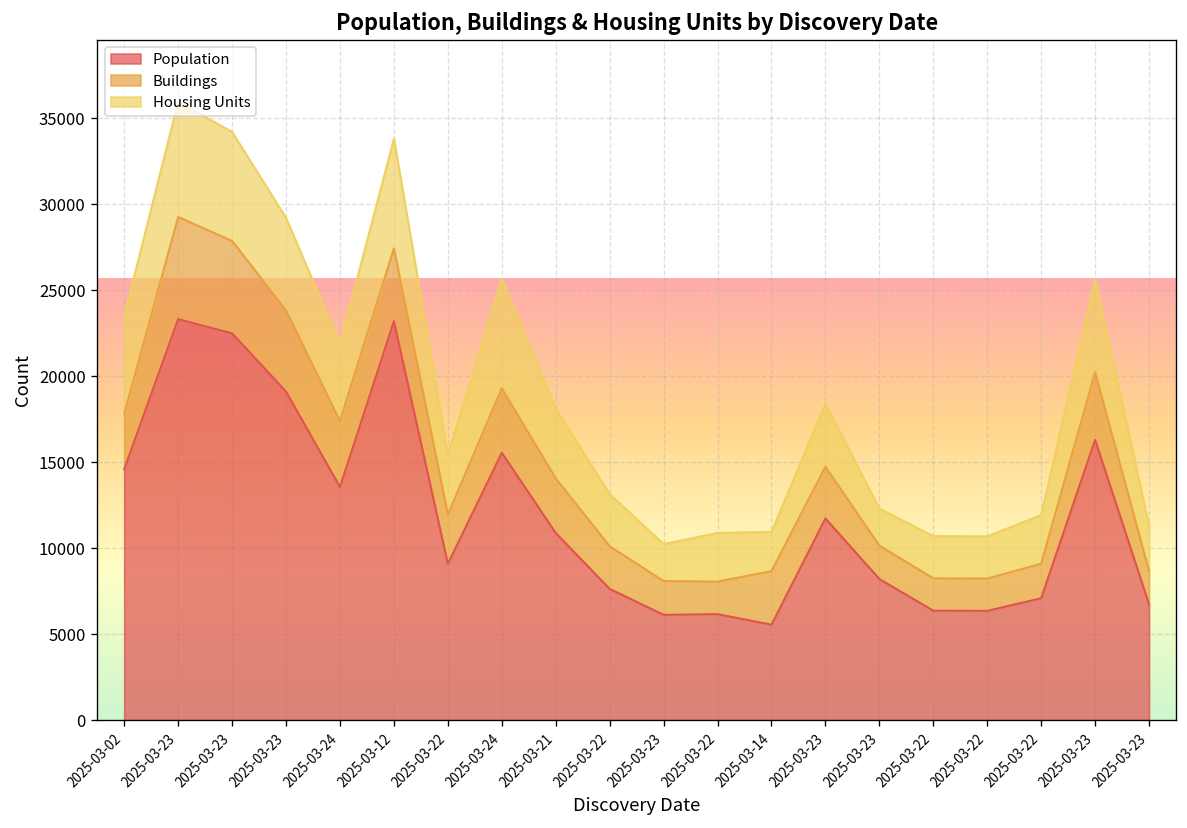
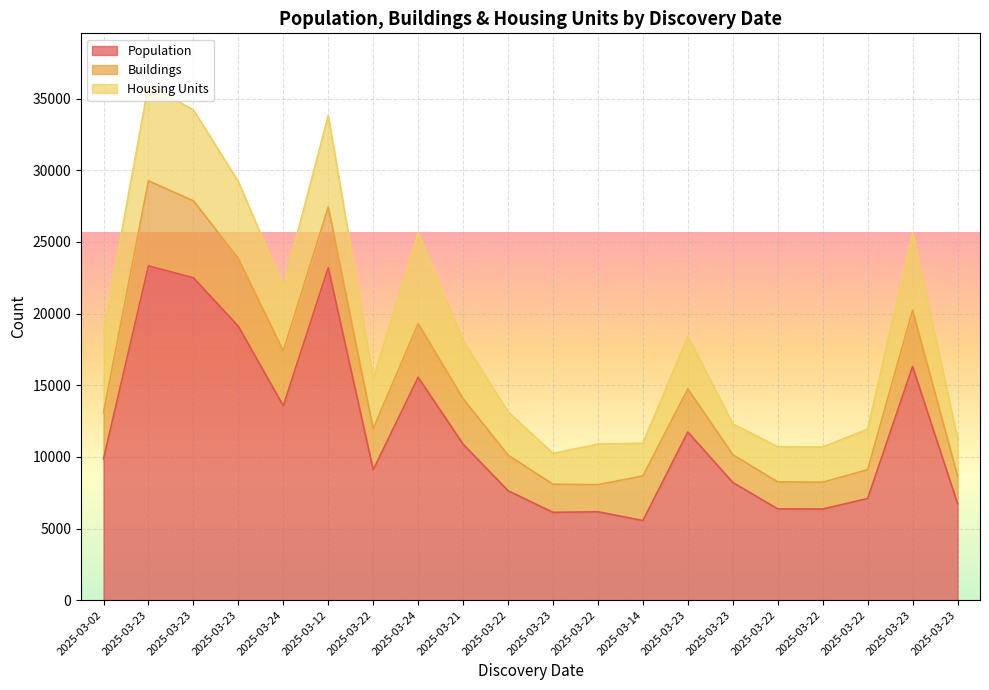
Population, 2025-03-02: 14600 -> 9900
